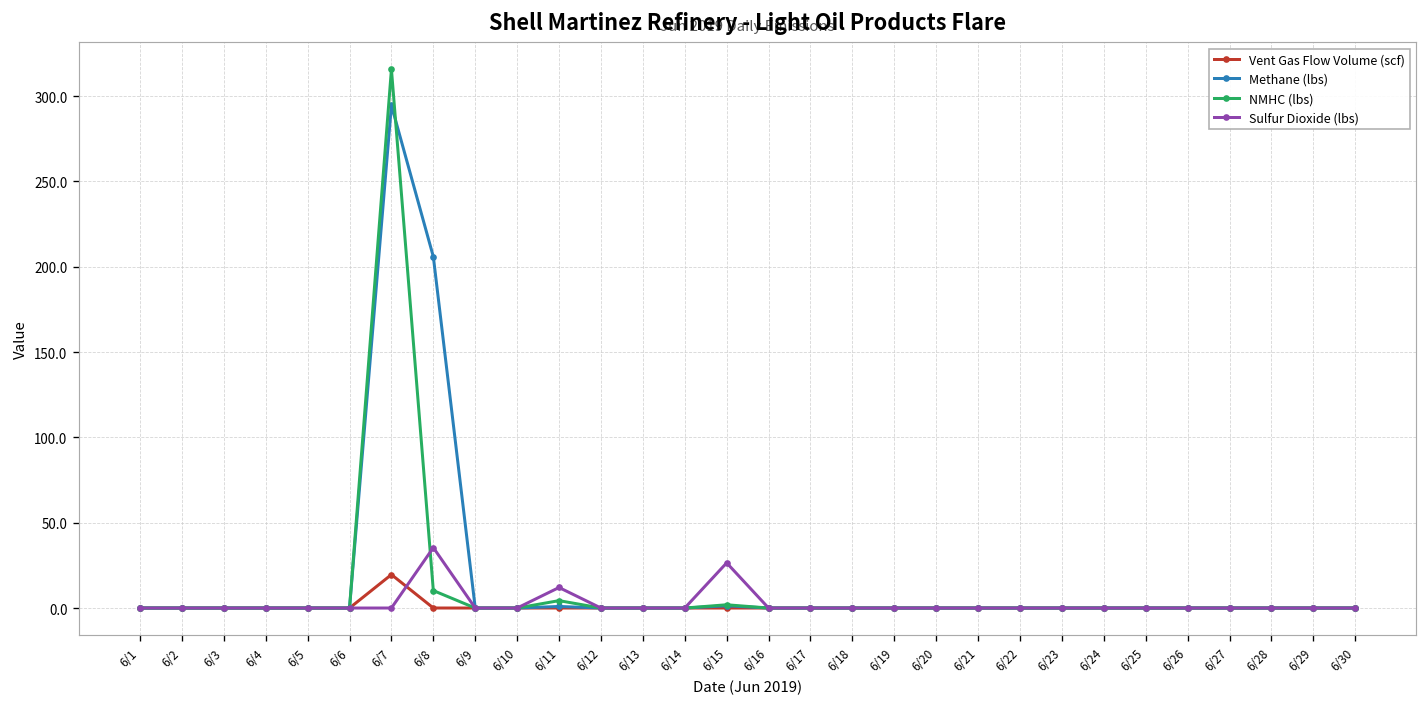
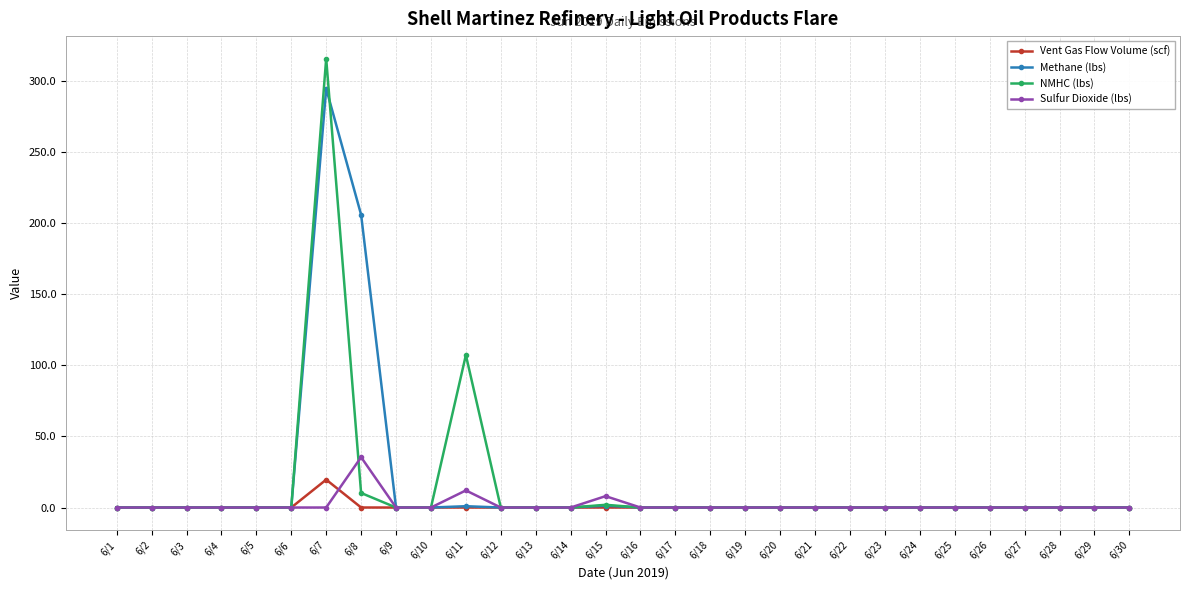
NMHC (lbs), 6/11: 4 -> 107
Sulfur Dioxide (lbs), 6/15: 26 -> 8
